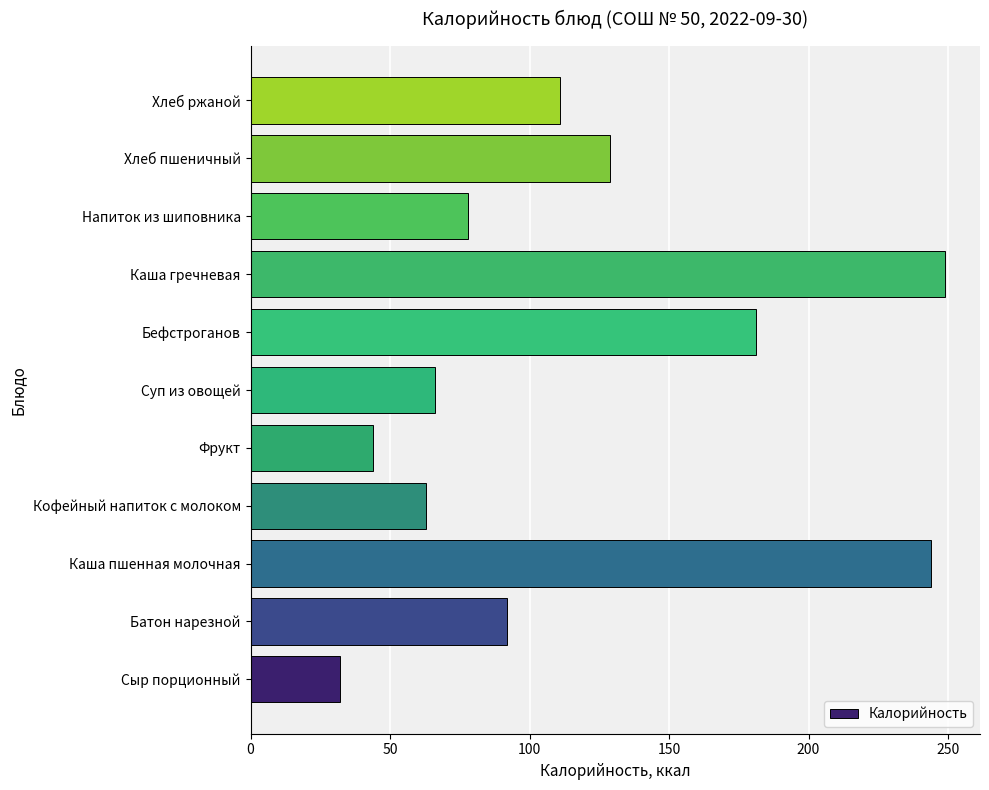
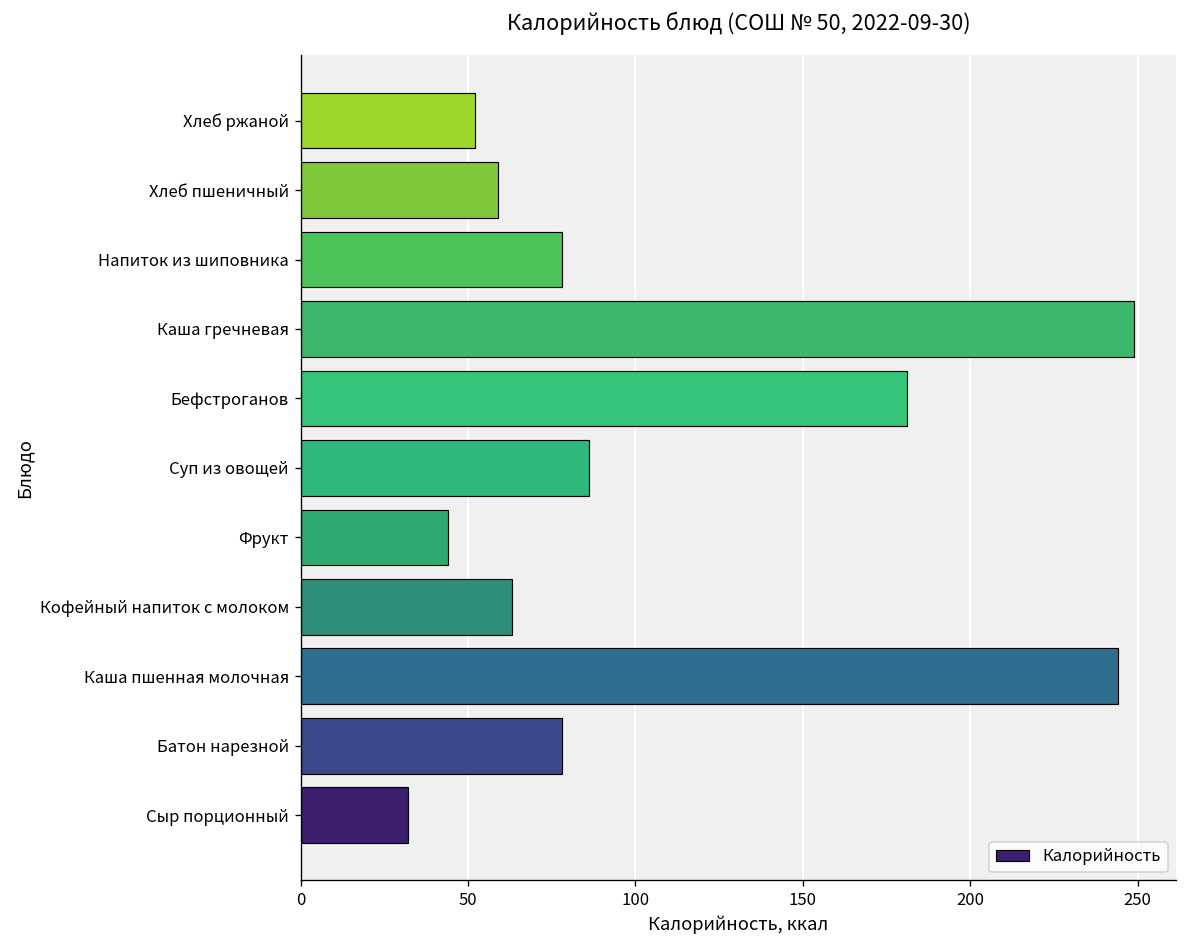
Хлеб ржаной: 111 -> 52
Хлеб пшеничный: 129 -> 59
Суп из овощей: 66 -> 86
Батон нарезной: 92 -> 78
